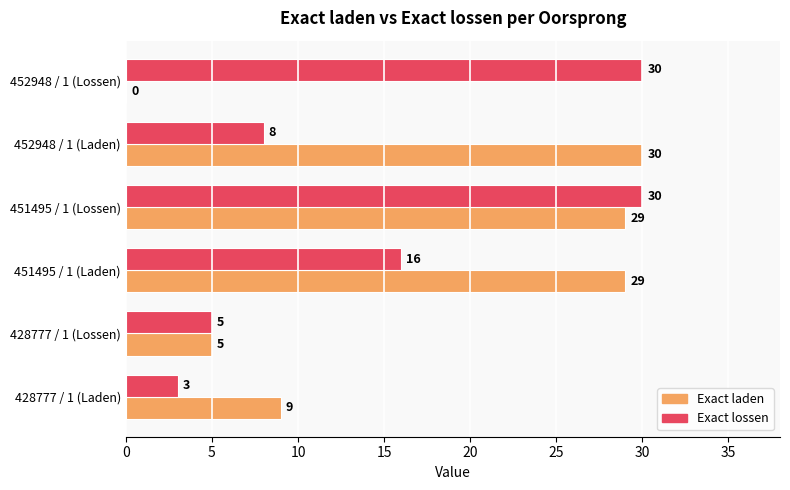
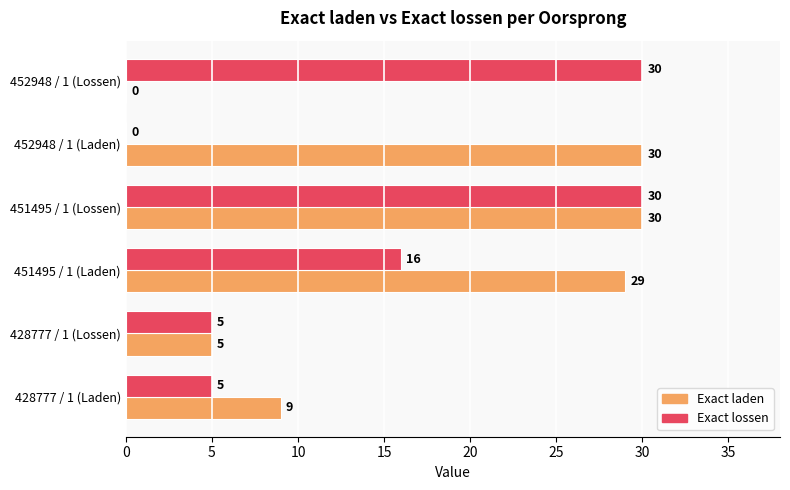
Exact lossen, 452948 / 1 (Laden): 8 -> 0
Exact laden, 451495 / 1 (Lossen): 29 -> 30
Exact lossen, 428777 / 1 (Laden): 3 -> 5
